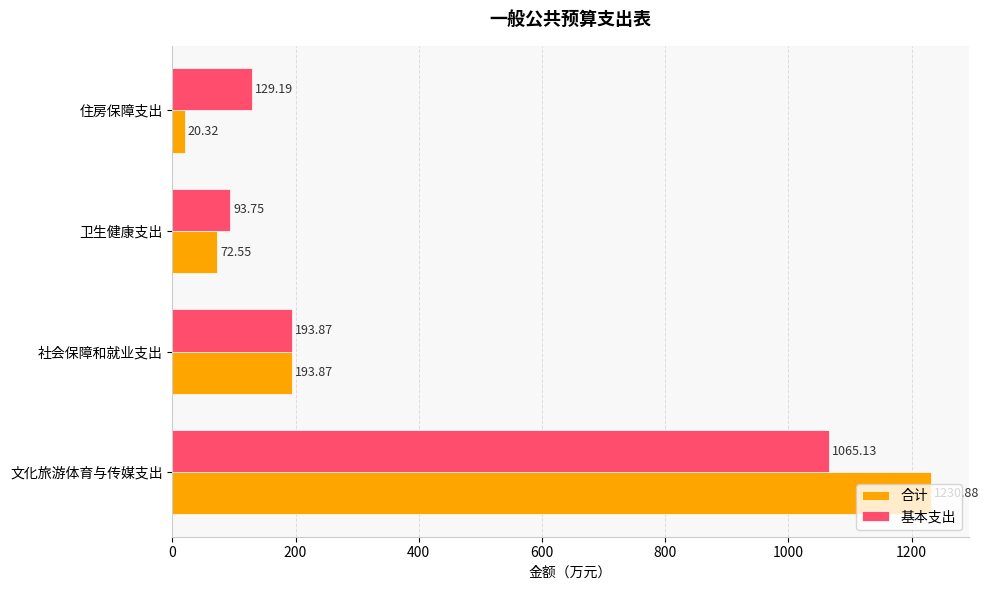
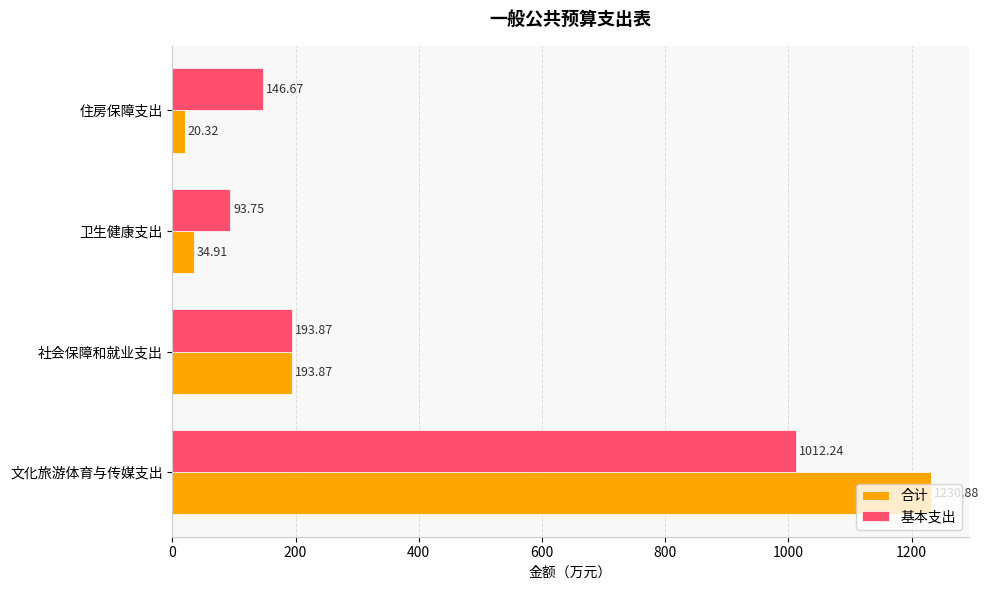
基本支出, 住房保障支出: 129.19 -> 146.67
合计, 卫生健康支出: 72.55 -> 34.91
基本支出, 文化旅游体育与传媒支出: 1065.13 -> 1012.24
